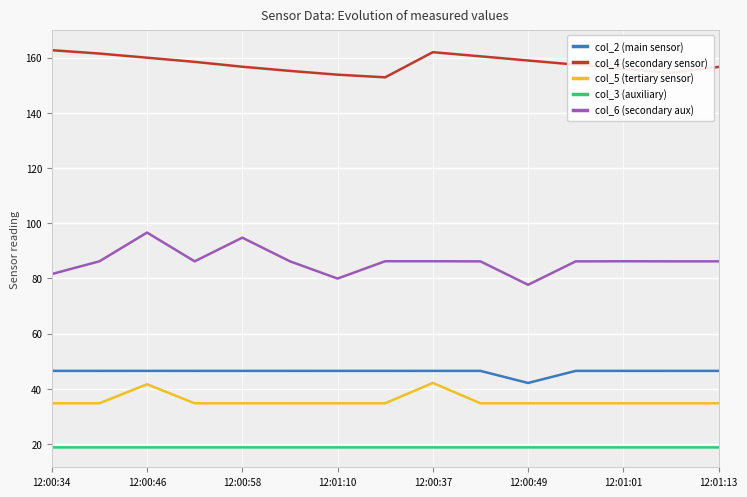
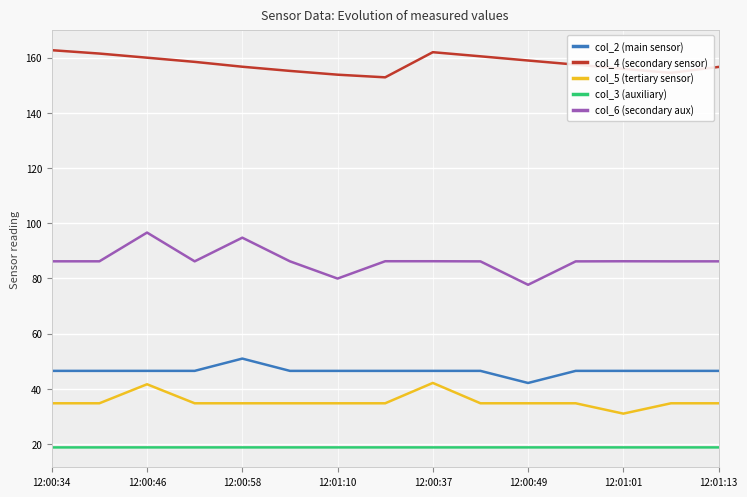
col_6 (secondary aux), 12:00:34: 82 -> 86
col_2 (main sensor), 12:00:58: 47 -> 51
col_5 (tertiary sensor), 12:01:01: 35 -> 31
